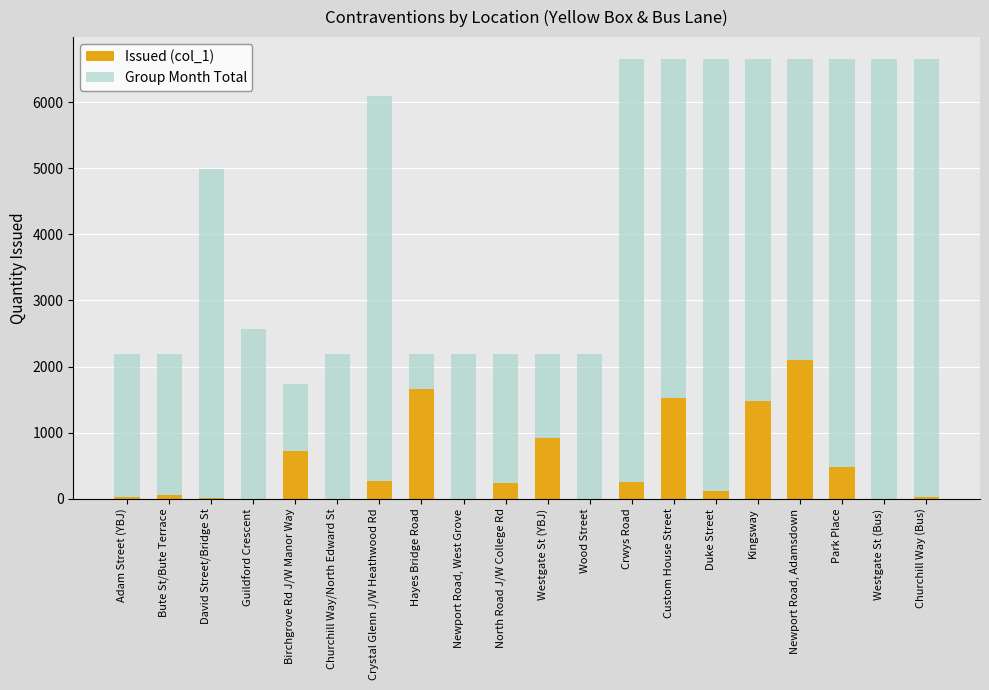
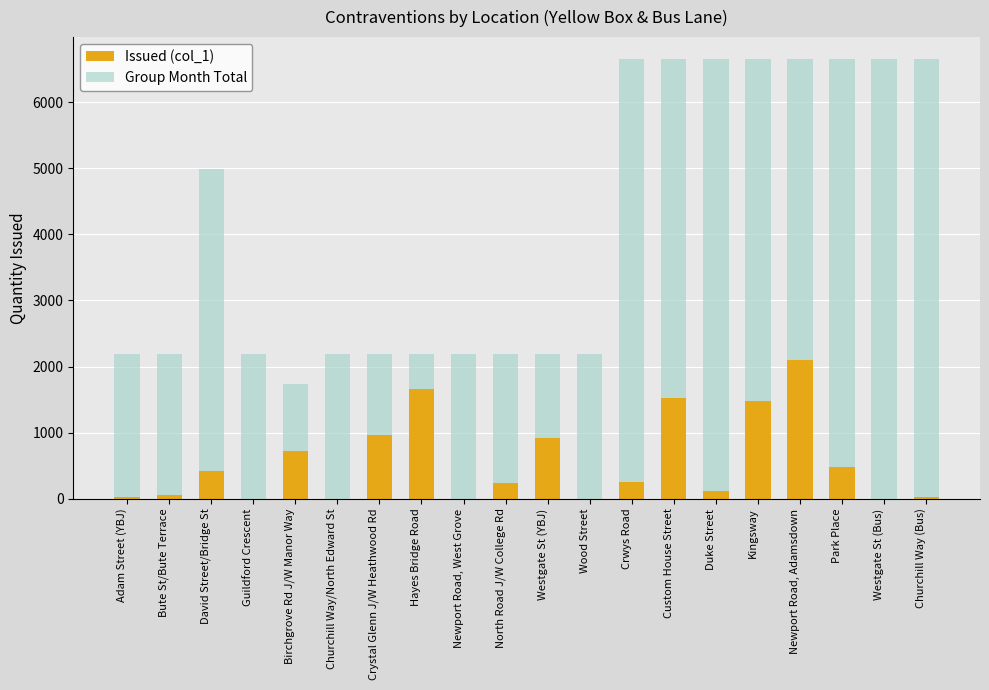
Issued (col_1), David Street/Bridge St: 0 -> 400
Group Month Total, Guildford Crescent: 2600 -> 2200
Group Month Total, Crystal Glenn J/W Heathwood Rd: 6100 -> 2200
Issued (col_1), Crystal Glenn J/W Heathwood Rd: 300 -> 1000
